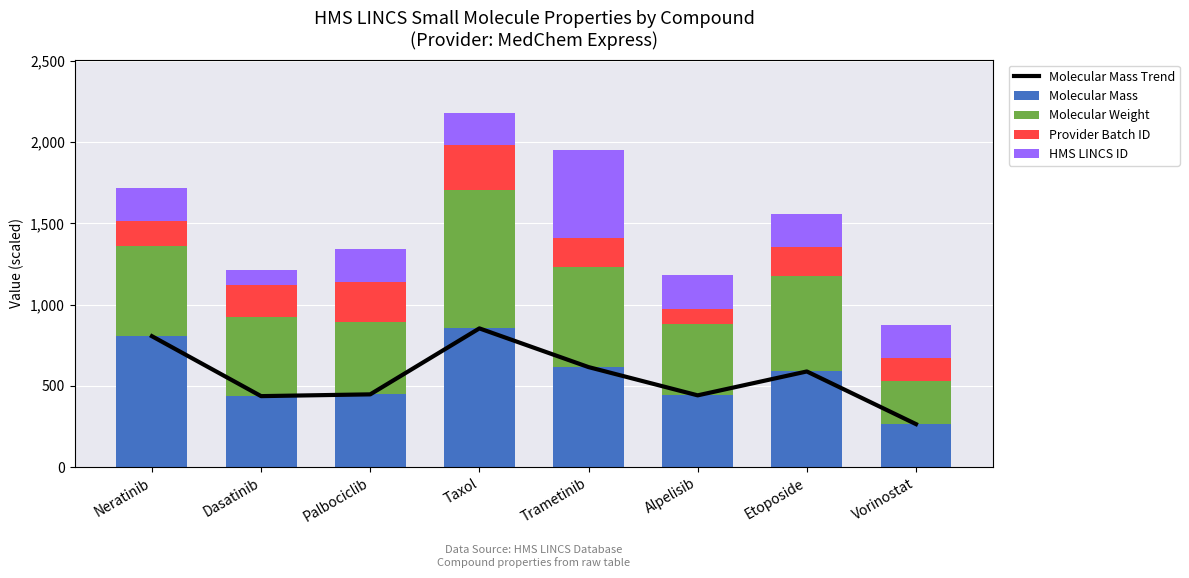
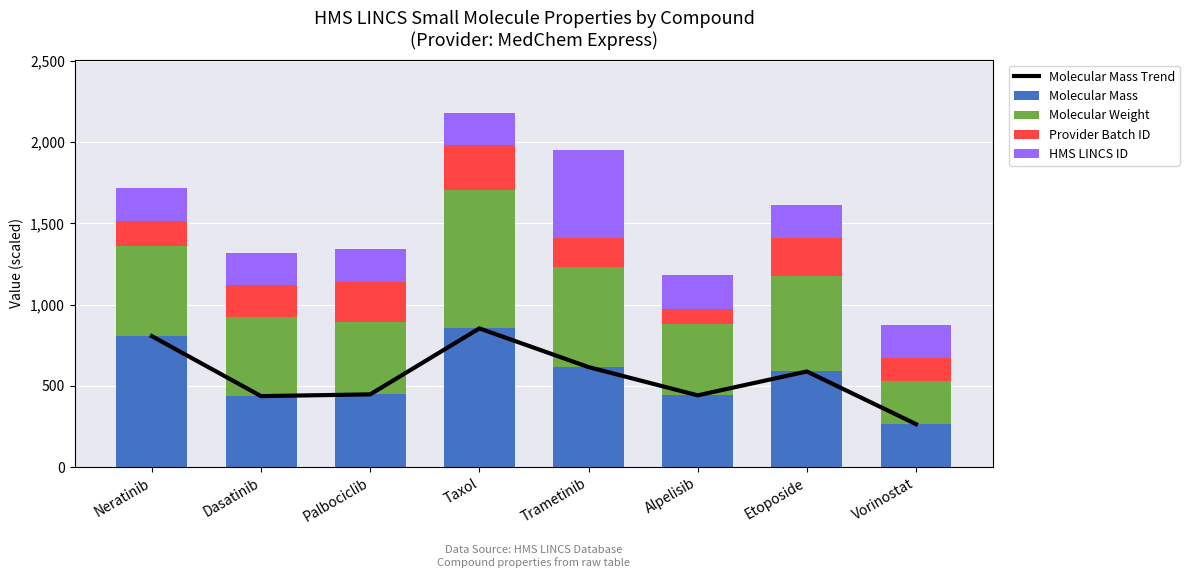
HMS LINCS ID, Dasatinib: 90 -> 200
Provider Batch ID, Etoposide: 180 -> 230
